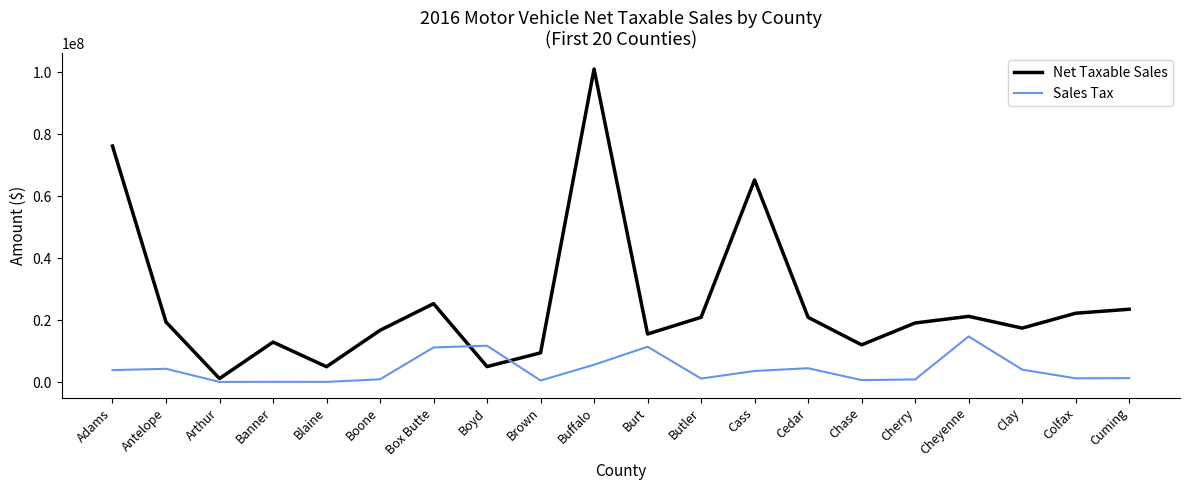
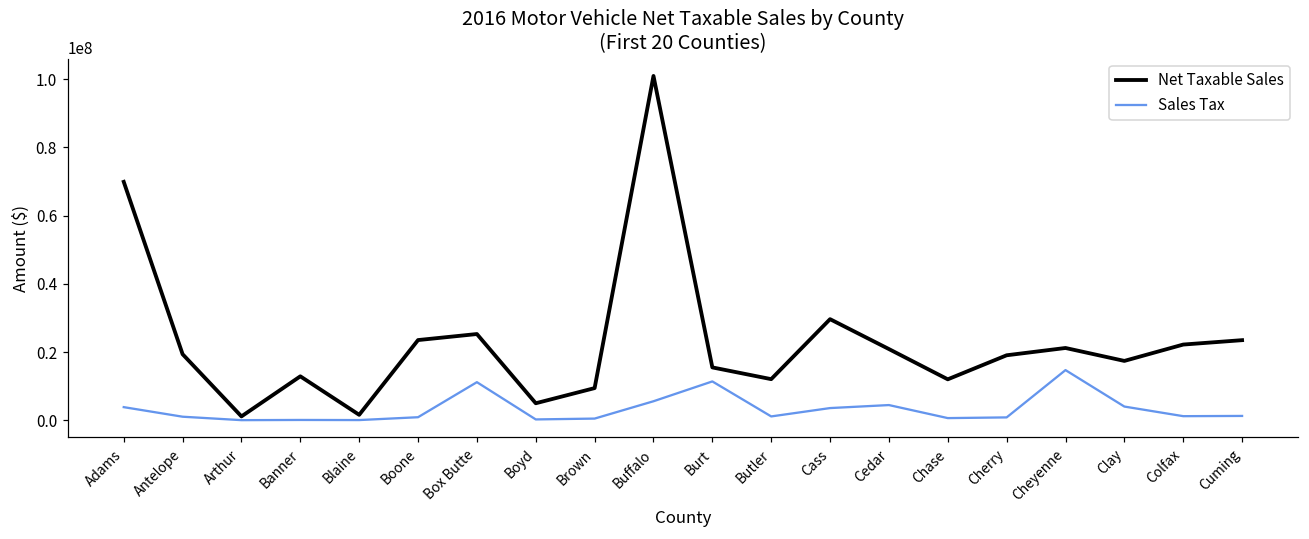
Net Taxable Sales, Adams: 76000000 -> 70000000
Sales Tax, Antelope: 4000000 -> 1000000
Net Taxable Sales, Blaine: 5000000 -> 2000000
Net Taxable Sales, Boone: 17000000 -> 24000000
Sales Tax, Boyd: 12000000 -> 0
Net Taxable Sales, Butler: 21000000 -> 12000000
Net Taxable Sales, Cass: 65000000 -> 30000000
